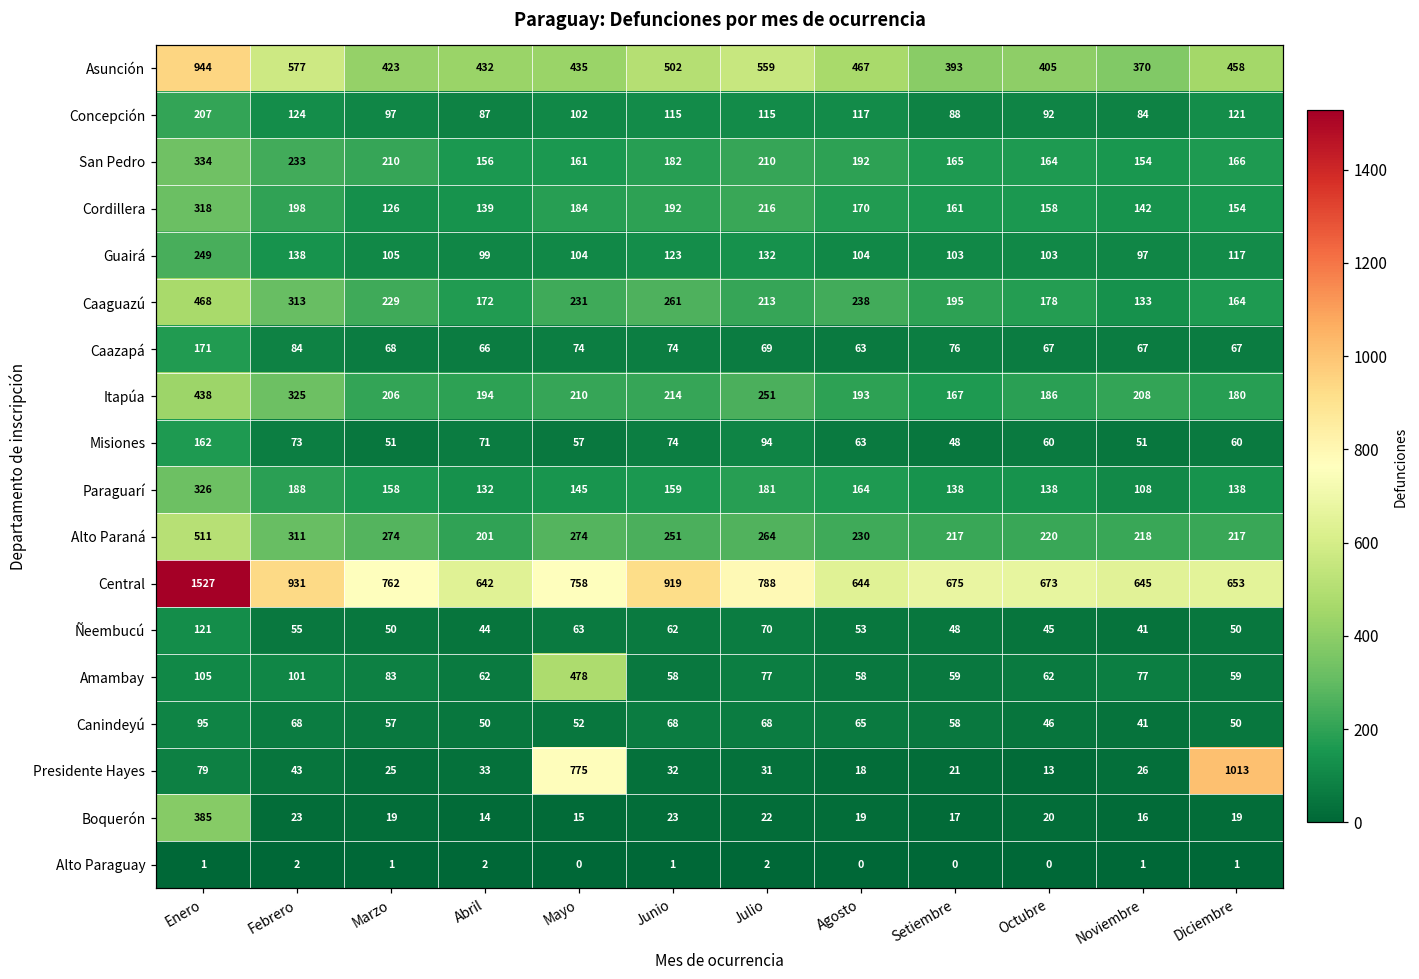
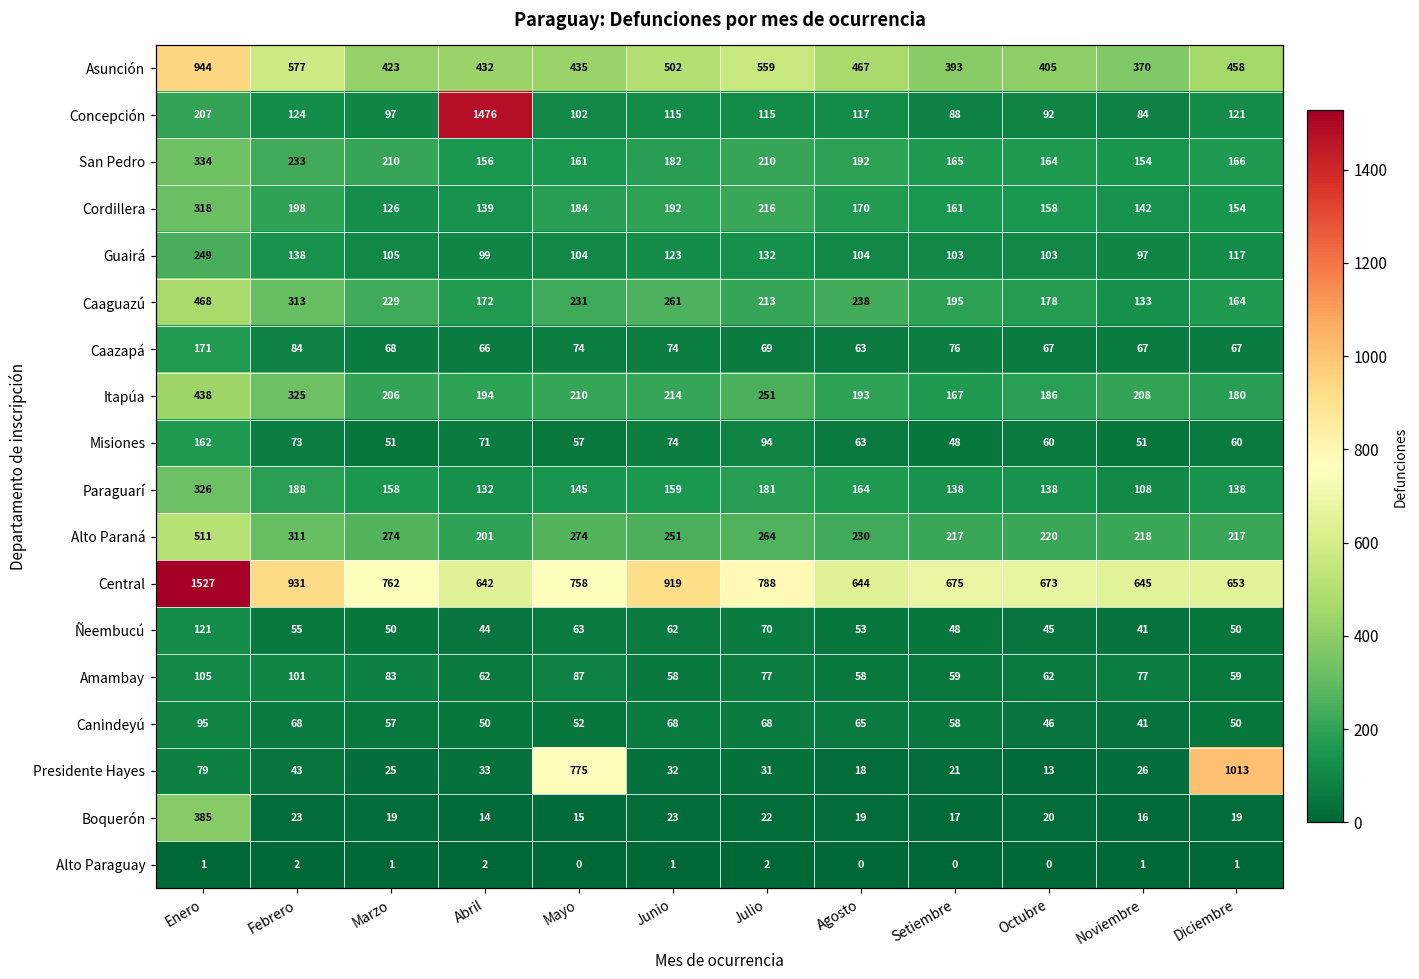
Concepción, Abril: 87 -> 1476
Amambay, Mayo: 478 -> 87
